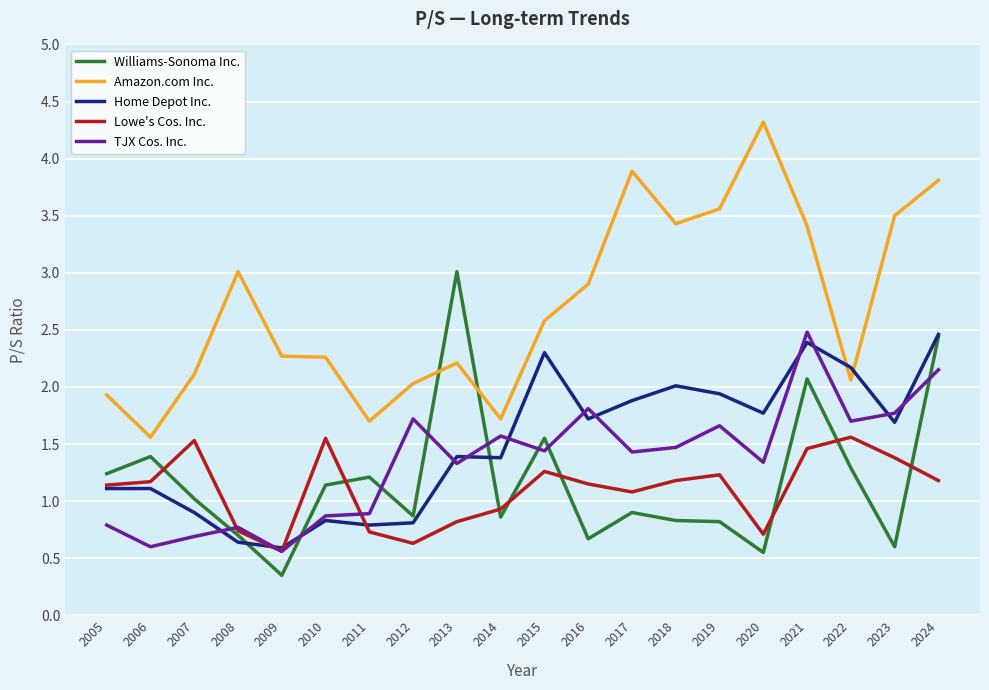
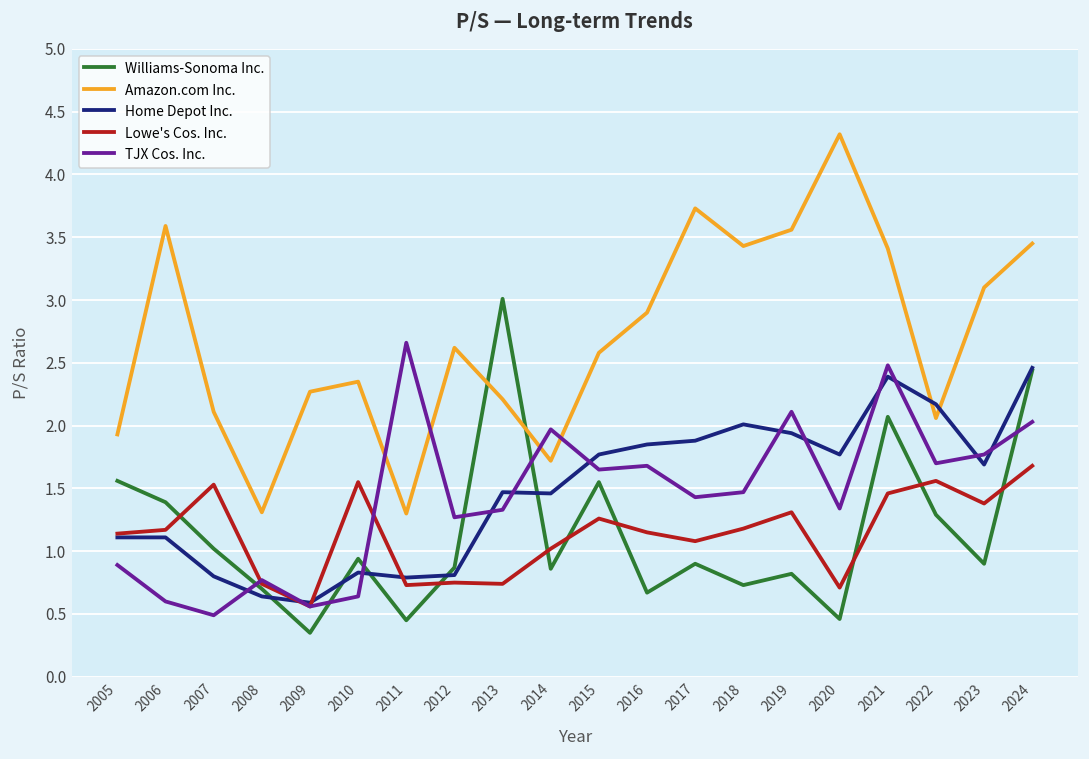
Williams-Sonoma Inc., 2005: 1.24 -> 1.56
TJX Cos. Inc., 2005: 0.79 -> 0.89
Amazon.com Inc., 2006: 1.56 -> 3.59
Home Depot Inc., 2007: 0.9 -> 0.8
TJX Cos. Inc., 2007: 0.69 -> 0.49
Amazon.com Inc., 2008: 3.01 -> 1.31
Williams-Sonoma Inc., 2010: 1.14 -> 0.94
Amazon.com Inc., 2010: 2.26 -> 2.35
TJX Cos. Inc., 2010: 0.87 -> 0.64
Williams-Sonoma Inc., 2011: 1.21 -> 0.45
Amazon.com Inc., 2011: 1.7 -> 1.3
TJX Cos. Inc., 2011: 0.89 -> 2.66
Amazon.com Inc., 2012: 2.03 -> 2.62
Lowe's Cos. Inc., 2012: 0.63 -> 0.75
TJX Cos. Inc., 2012: 1.72 -> 1.27
Home Depot Inc., 2013: 1.39 -> 1.47
Lowe's Cos. Inc., 2013: 0.82 -> 0.74
Home Depot Inc., 2014: 1.38 -> 1.46
Lowe's Cos. Inc., 2014: 0.93 -> 1.02
TJX Cos. Inc., 2014: 1.57 -> 1.97
Home Depot Inc., 2015: 2.30 -> 1.77
TJX Cos. Inc., 2015: 1.44 -> 1.65
Home Depot Inc., 2016: 1.72 -> 1.85
TJX Cos. Inc., 2016: 1.81 -> 1.68
Amazon.com Inc., 2017: 3.89 -> 3.73
Williams-Sonoma Inc., 2018: 0.83 -> 0.73
Lowe's Cos. Inc., 2019: 1.23 -> 1.31
TJX Cos. Inc., 2019: 1.66 -> 2.11
Williams-Sonoma Inc., 2020: 0.55 -> 0.46
Williams-Sonoma Inc., 2023: 0.6 -> 0.9
Amazon.com Inc., 2023: 3.5 -> 3.1
Amazon.com Inc., 2024: 3.81 -> 3.45
Lowe's Cos. Inc., 2024: 1.18 -> 1.68
TJX Cos. Inc., 2024: 2.15 -> 2.03
